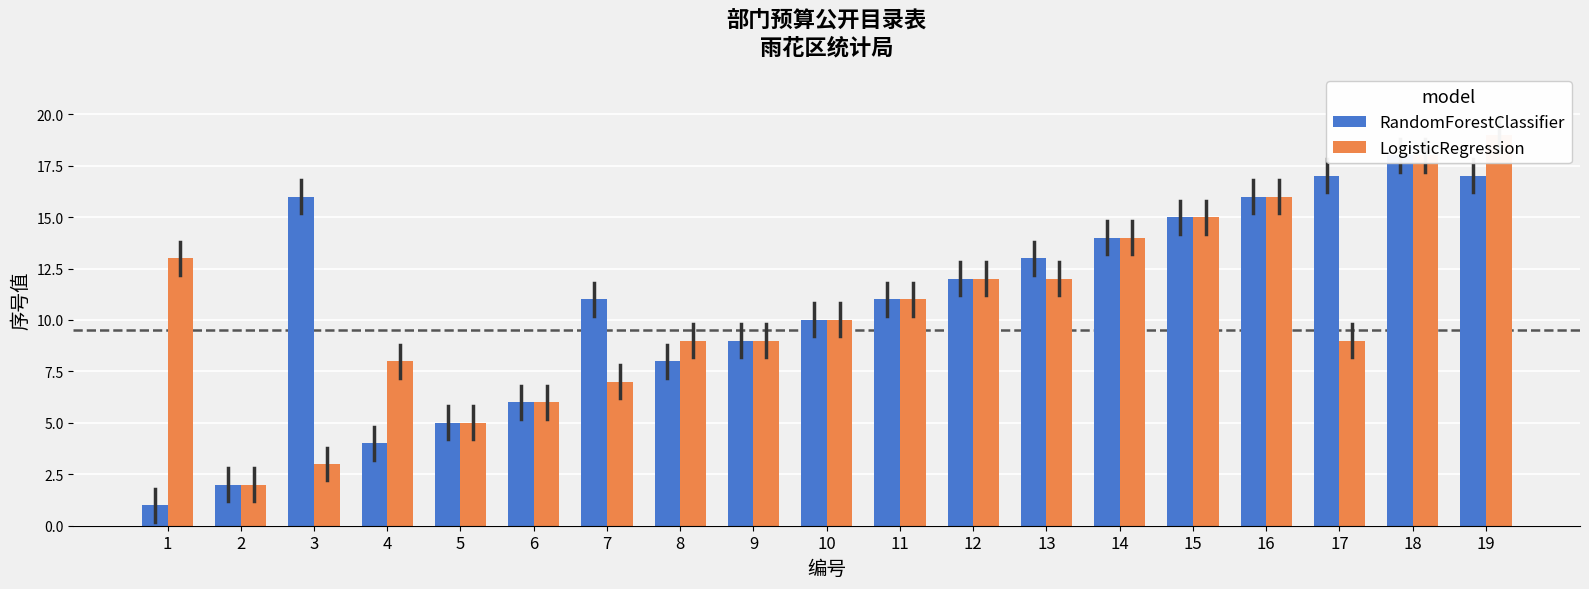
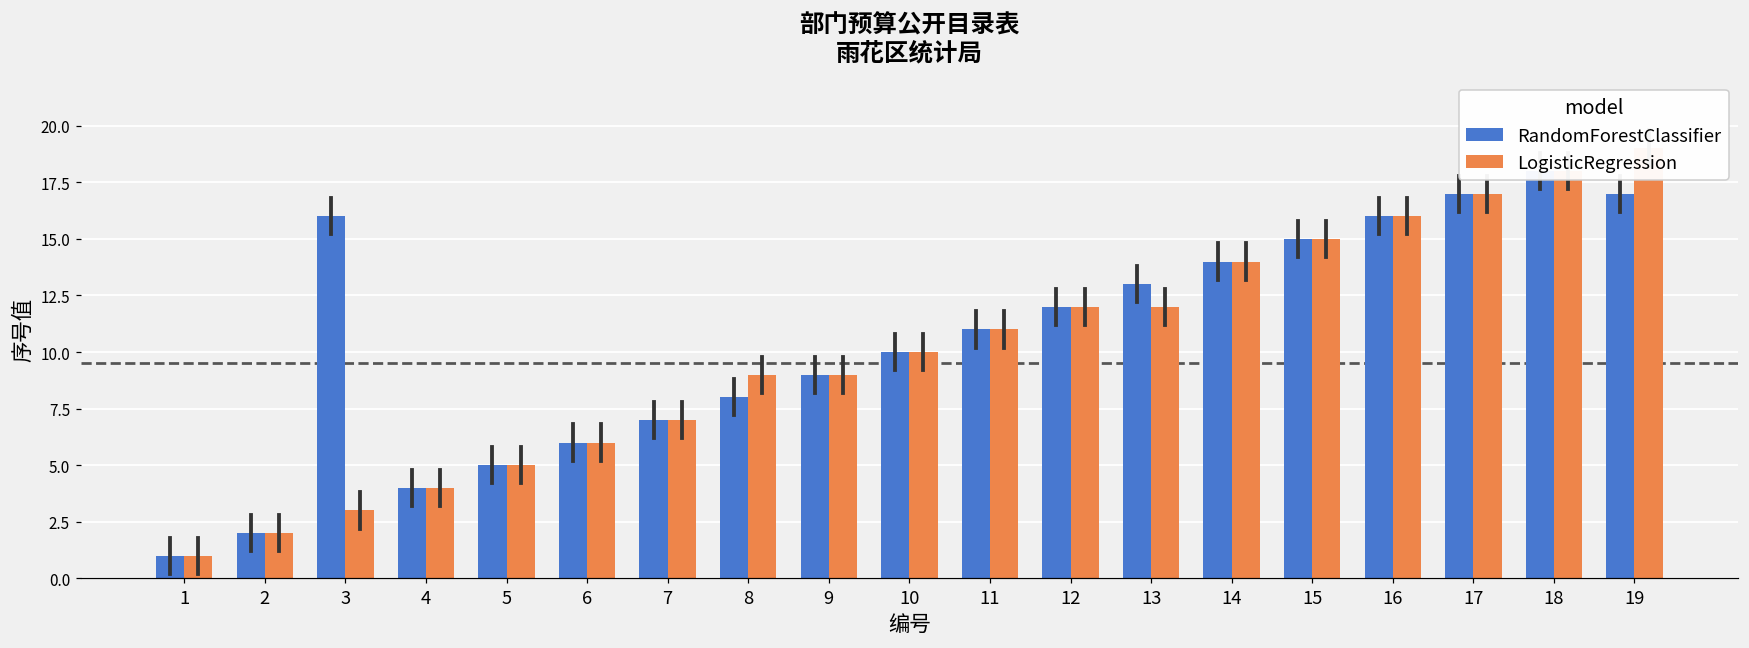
LogisticRegression, 1: 13 -> 1
LogisticRegression, 4: 8 -> 4
RandomForestClassifier, 7: 11 -> 7
LogisticRegression, 17: 9 -> 17
